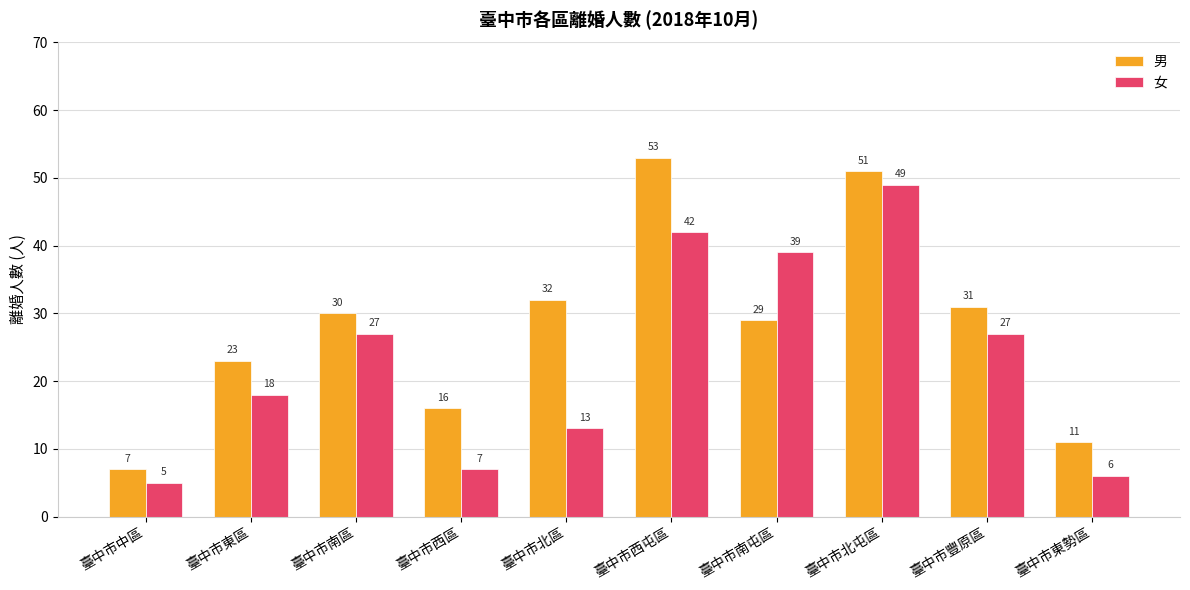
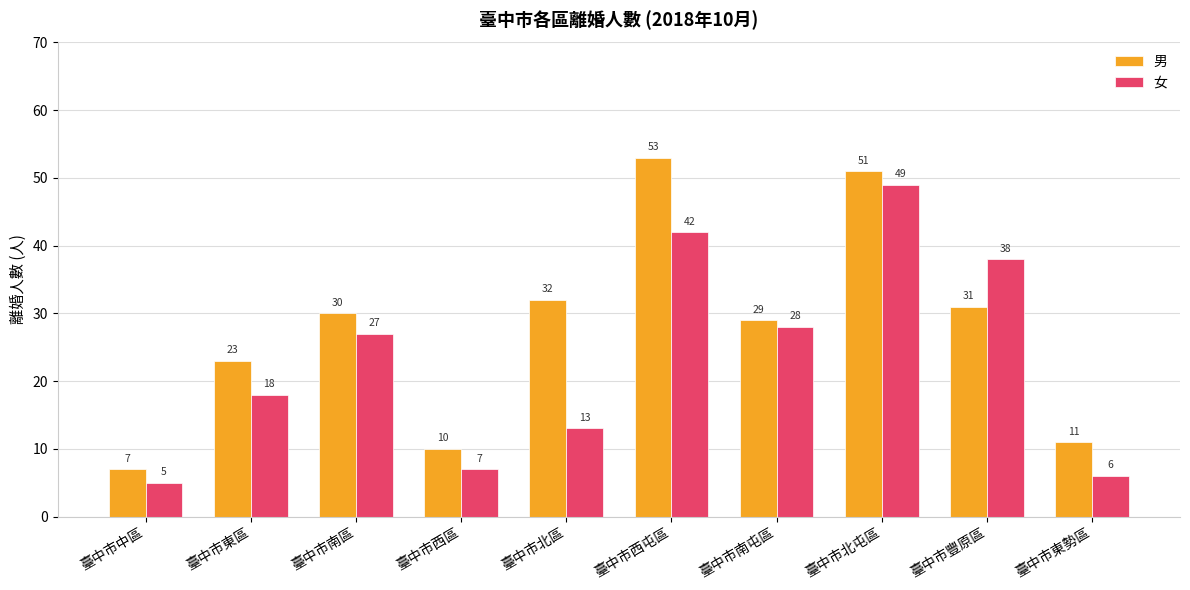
男, 臺中市西區: 16 -> 10
女, 臺中市南屯區: 39 -> 28
女, 臺中市豐原區: 27 -> 38
